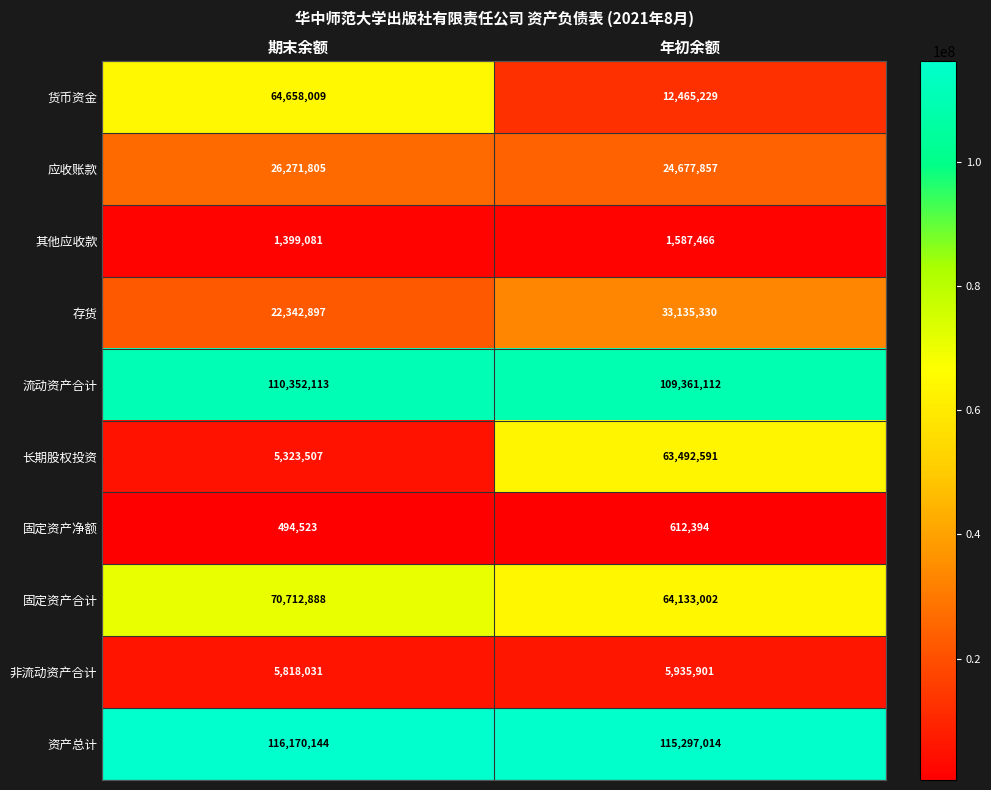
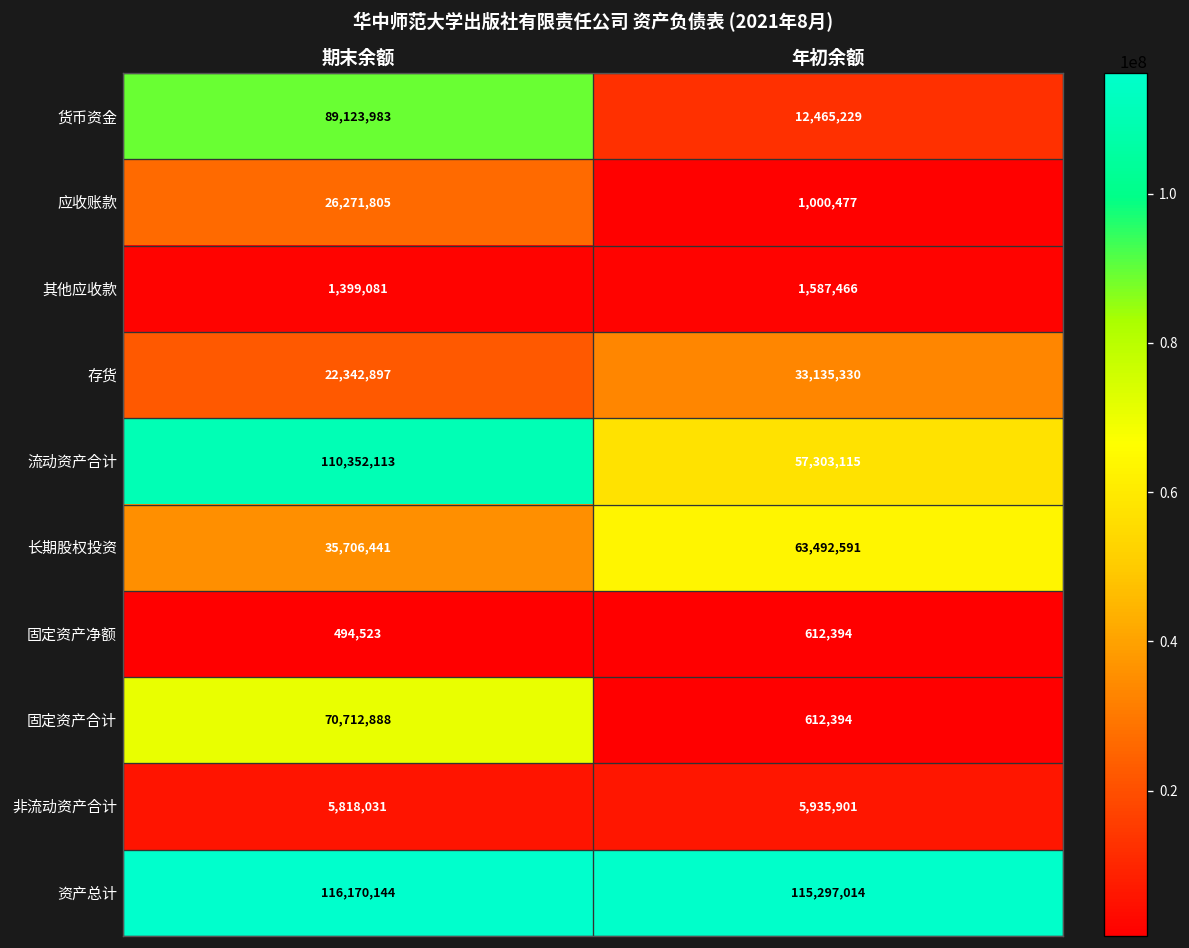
货币资金, 期末余额: 64,658,009 -> 89,123,983
应收账款, 年初余额: 24,677,857 -> 1,000,477
流动资产合计, 年初余额: 109,361,112 -> 57,303,115
长期股权投资, 期末余额: 5,323,507 -> 35,706,441
固定资产合计, 年初余额: 64,133,002 -> 612,394
